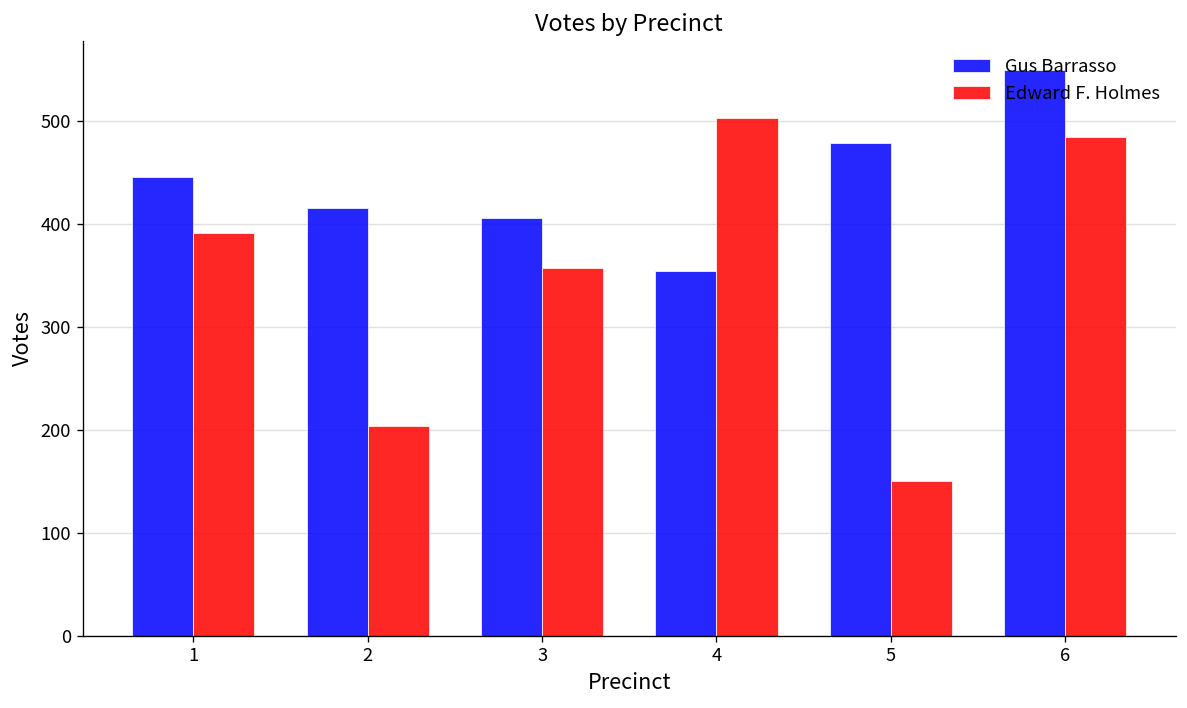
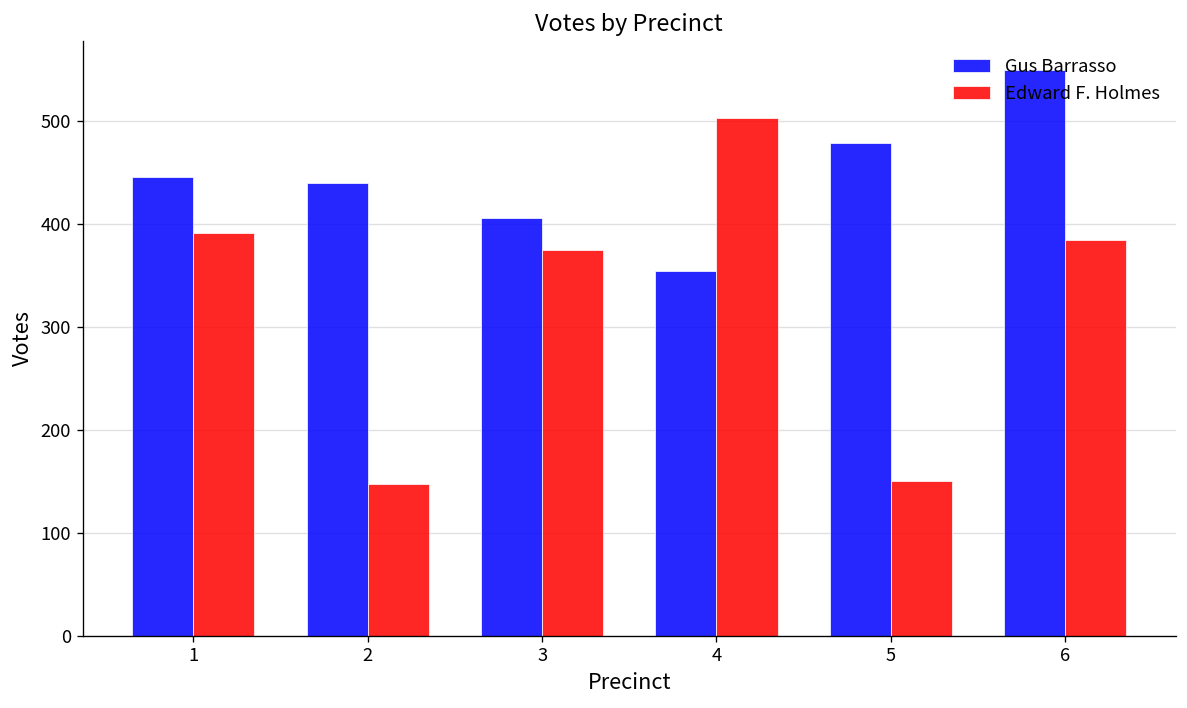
Gus Barrasso, 2: 420 -> 440
Edward F. Holmes, 2: 200 -> 150
Edward F. Holmes, 3: 360 -> 380
Edward F. Holmes, 6: 480 -> 380
